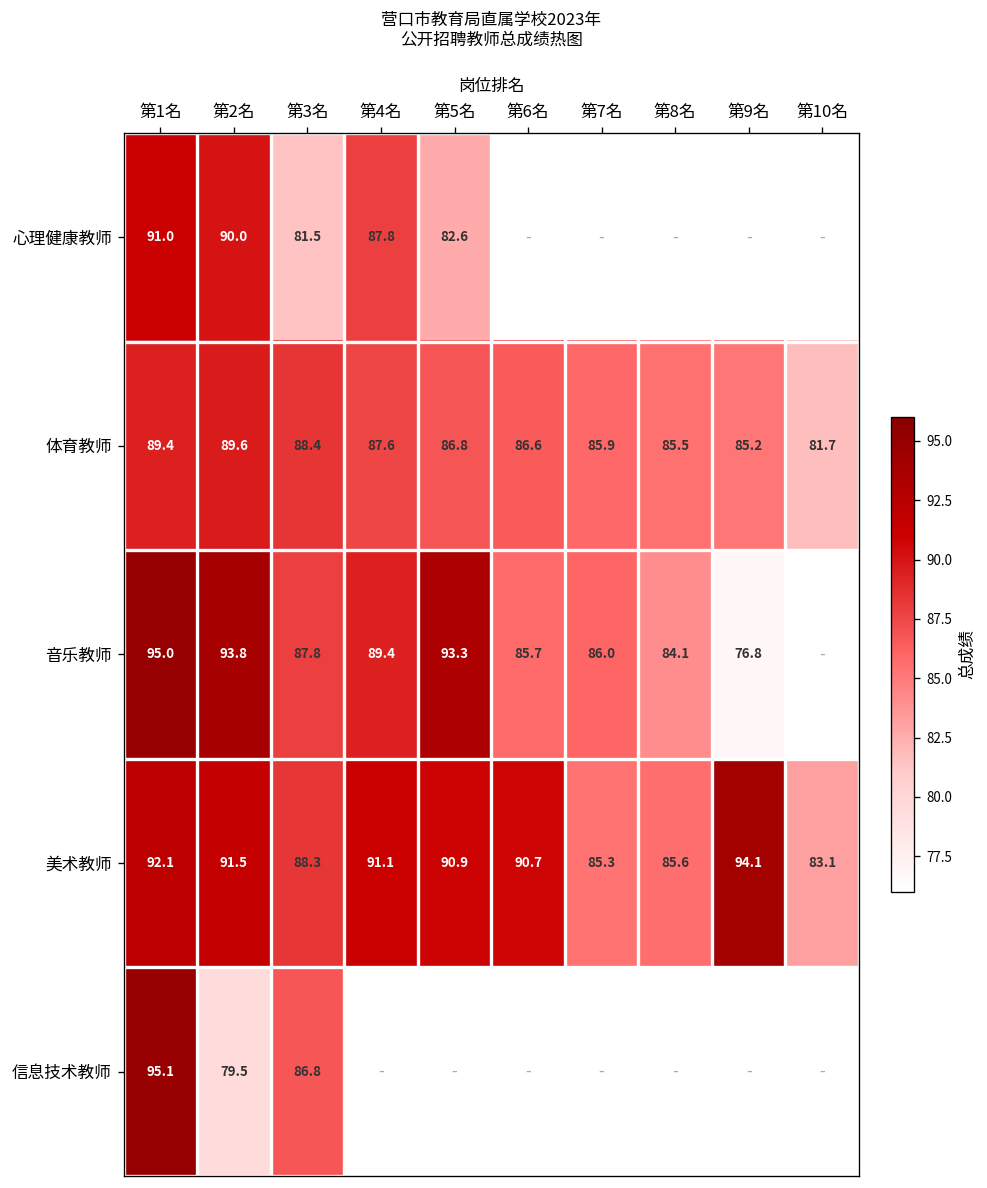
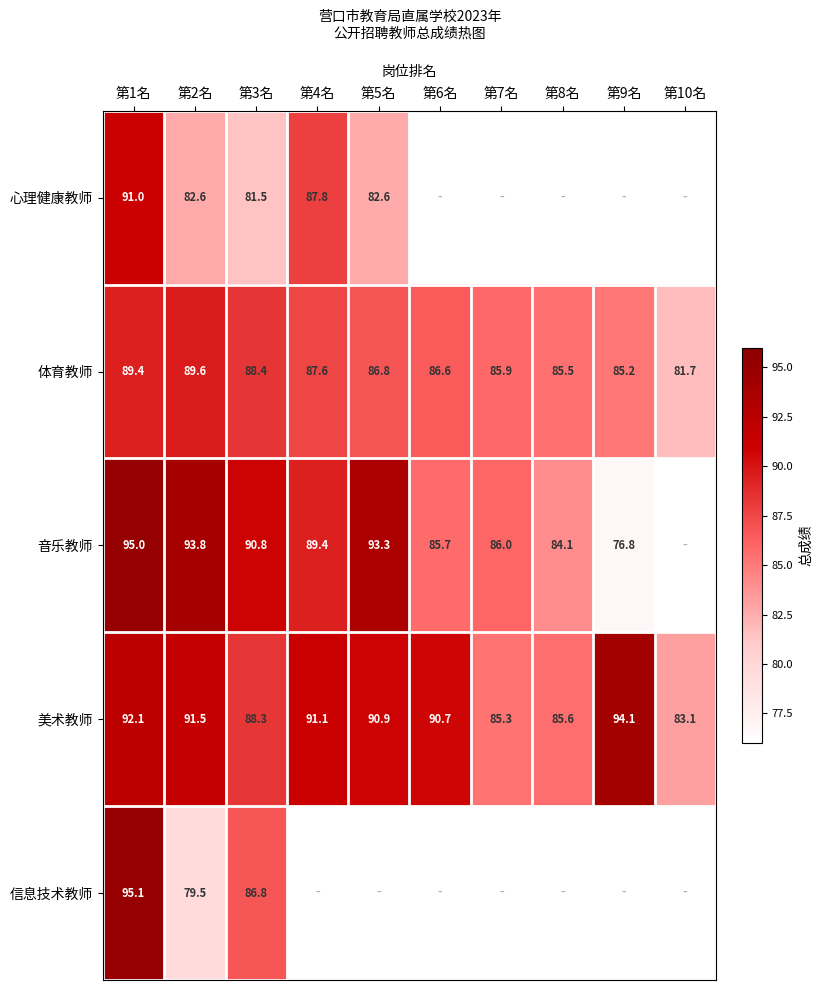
心理健康教师, 第2名: 90.0 -> 82.6
音乐教师, 第3名: 87.8 -> 90.8
